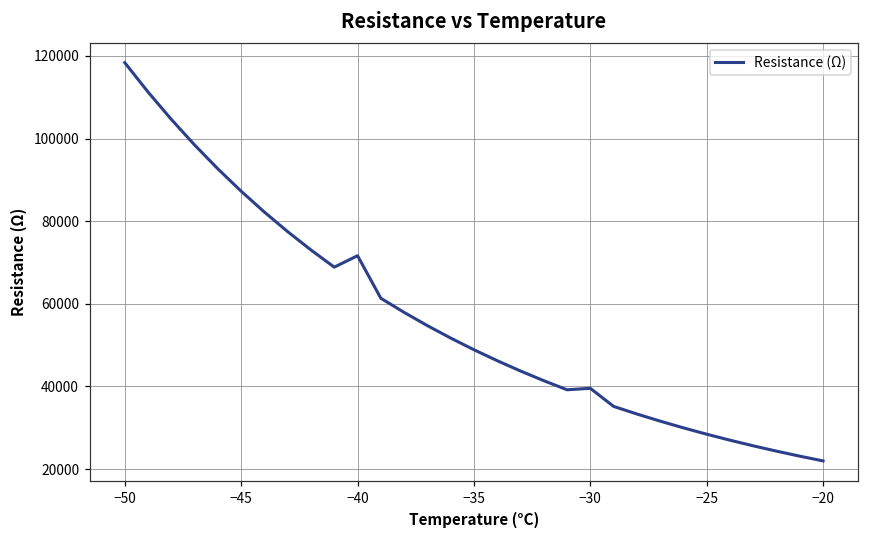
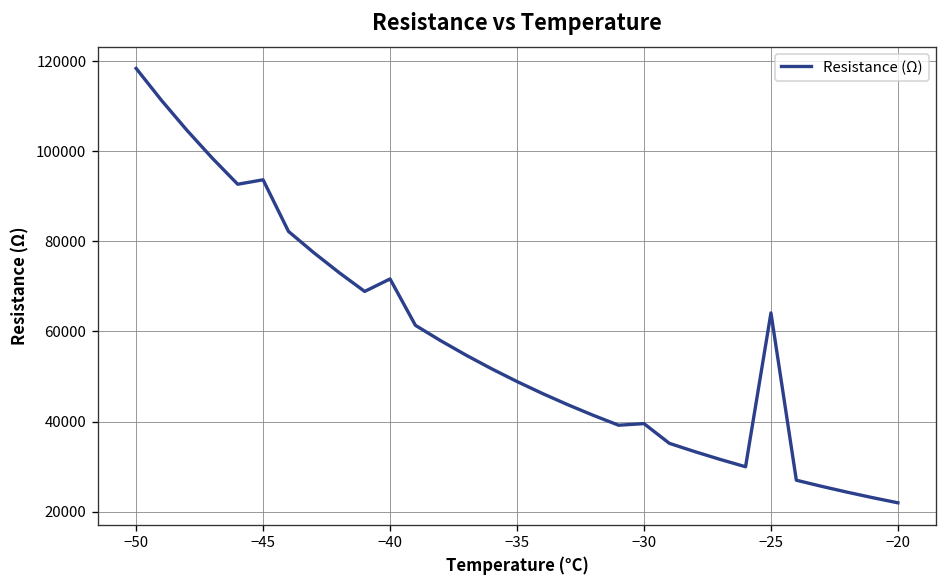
−45: 87000 -> 94000
−25: 28000 -> 64000
